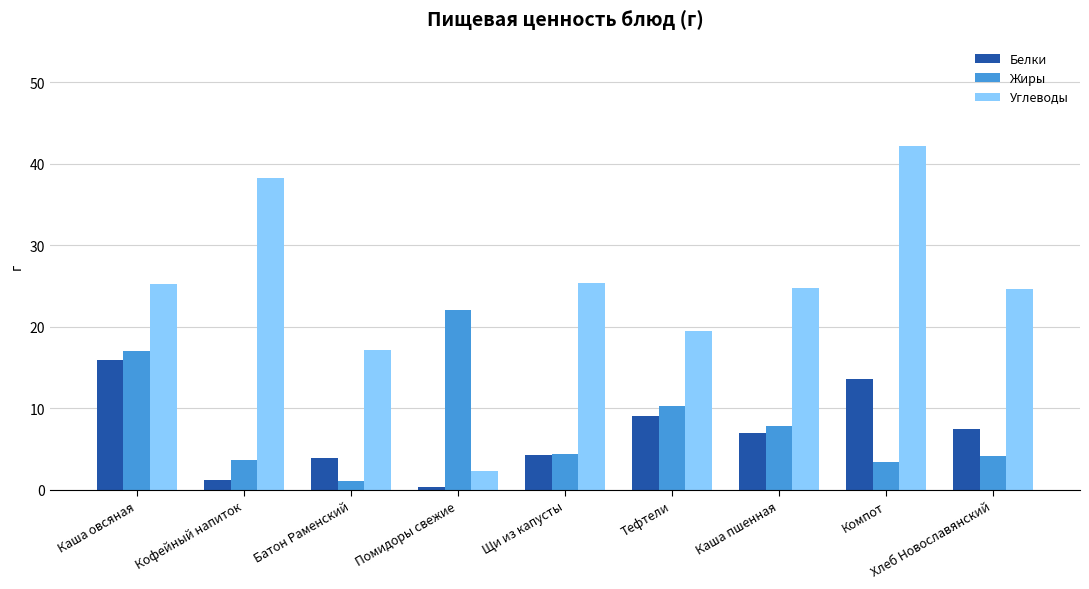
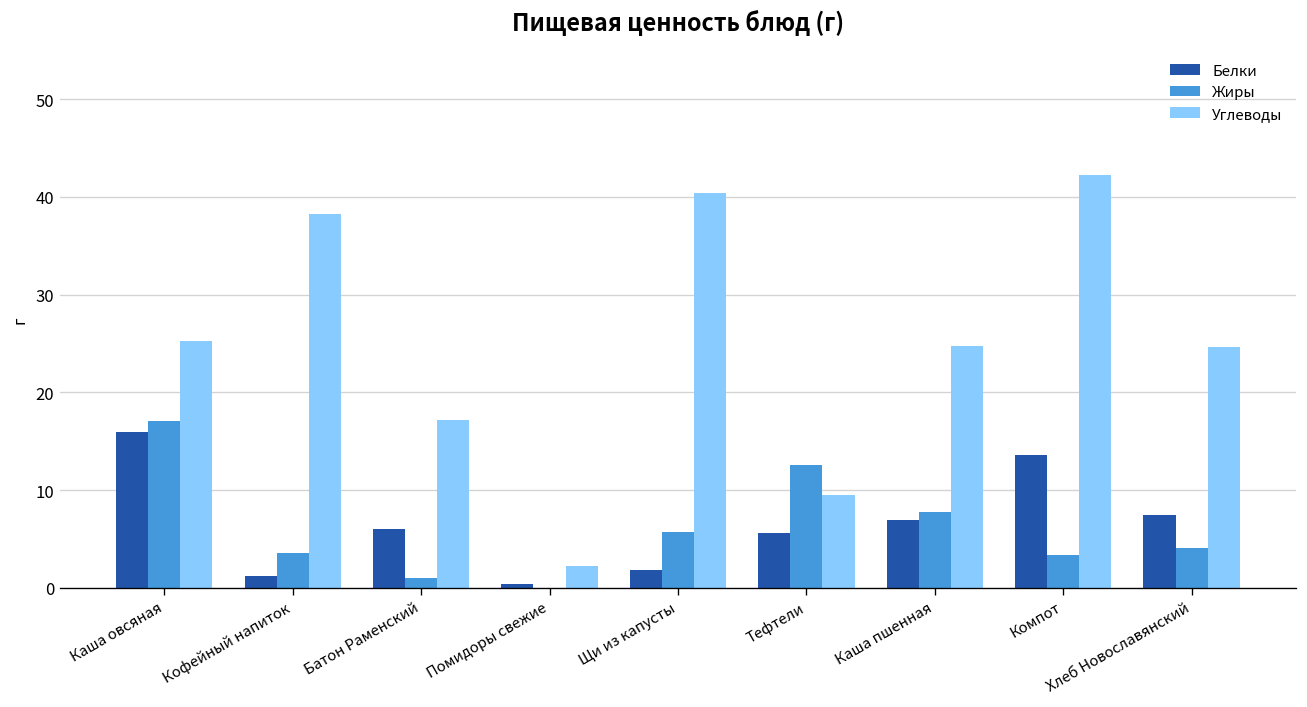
Белки, Батон Раменский: 4 -> 6
Жиры, Помидоры свежие: 22 -> 0
Белки, Щи из капусты: 4 -> 2
Жиры, Щи из капусты: 4 -> 6
Углеводы, Щи из капусты: 25 -> 40
Белки, Тефтели: 9 -> 6
Жиры, Тефтели: 10 -> 13
Углеводы, Тефтели: 20 -> 10
